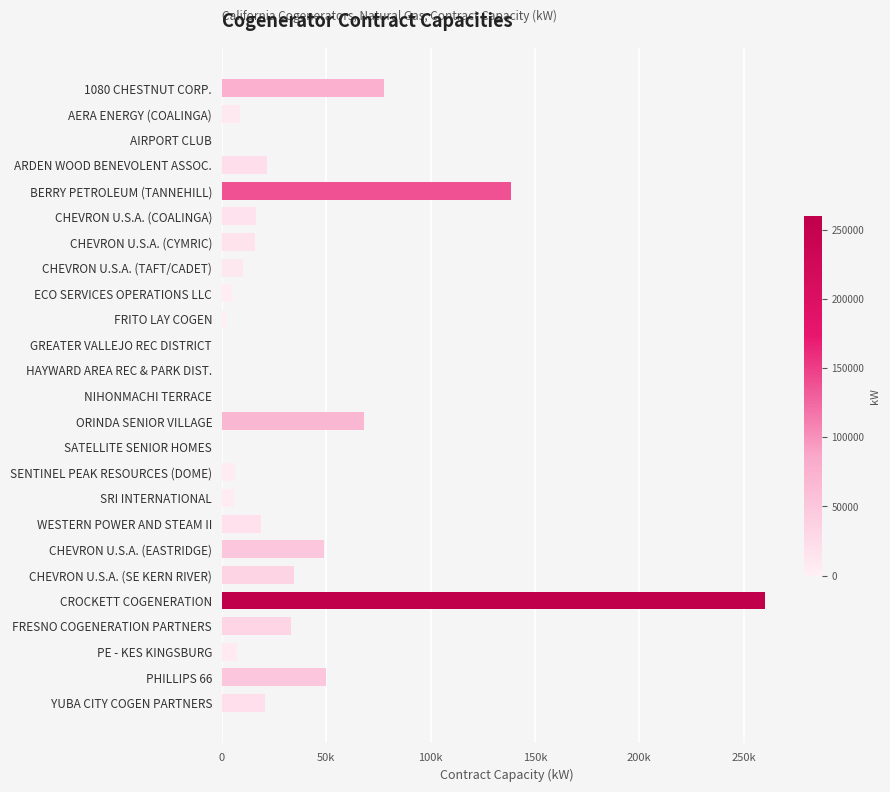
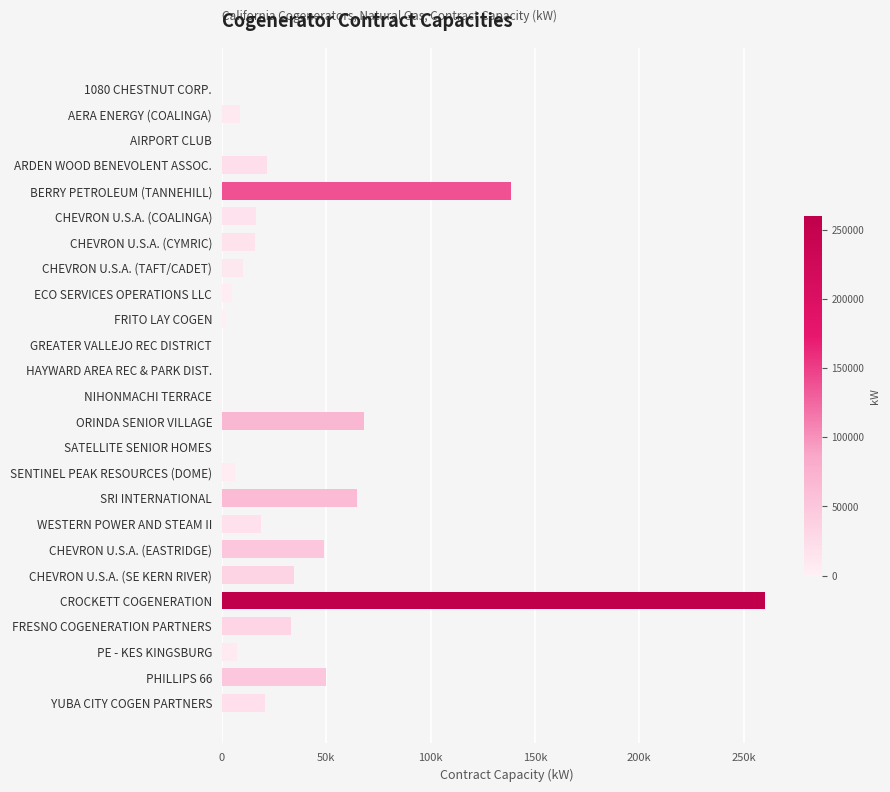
1080 CHESTNUT CORP.: 78000 -> 0
SRI INTERNATIONAL: 6000 -> 65000
